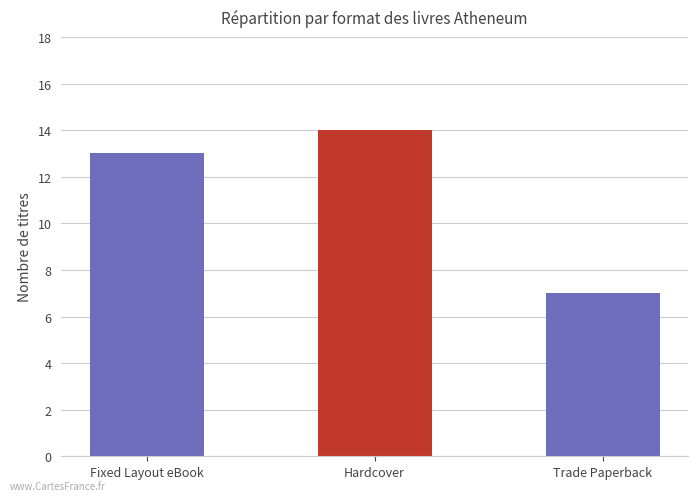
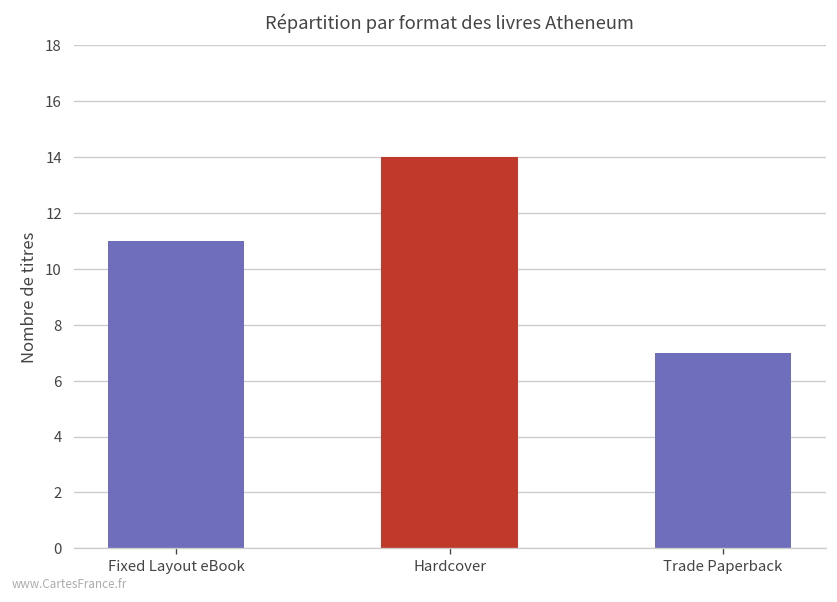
Fixed Layout eBook: 13 -> 11
